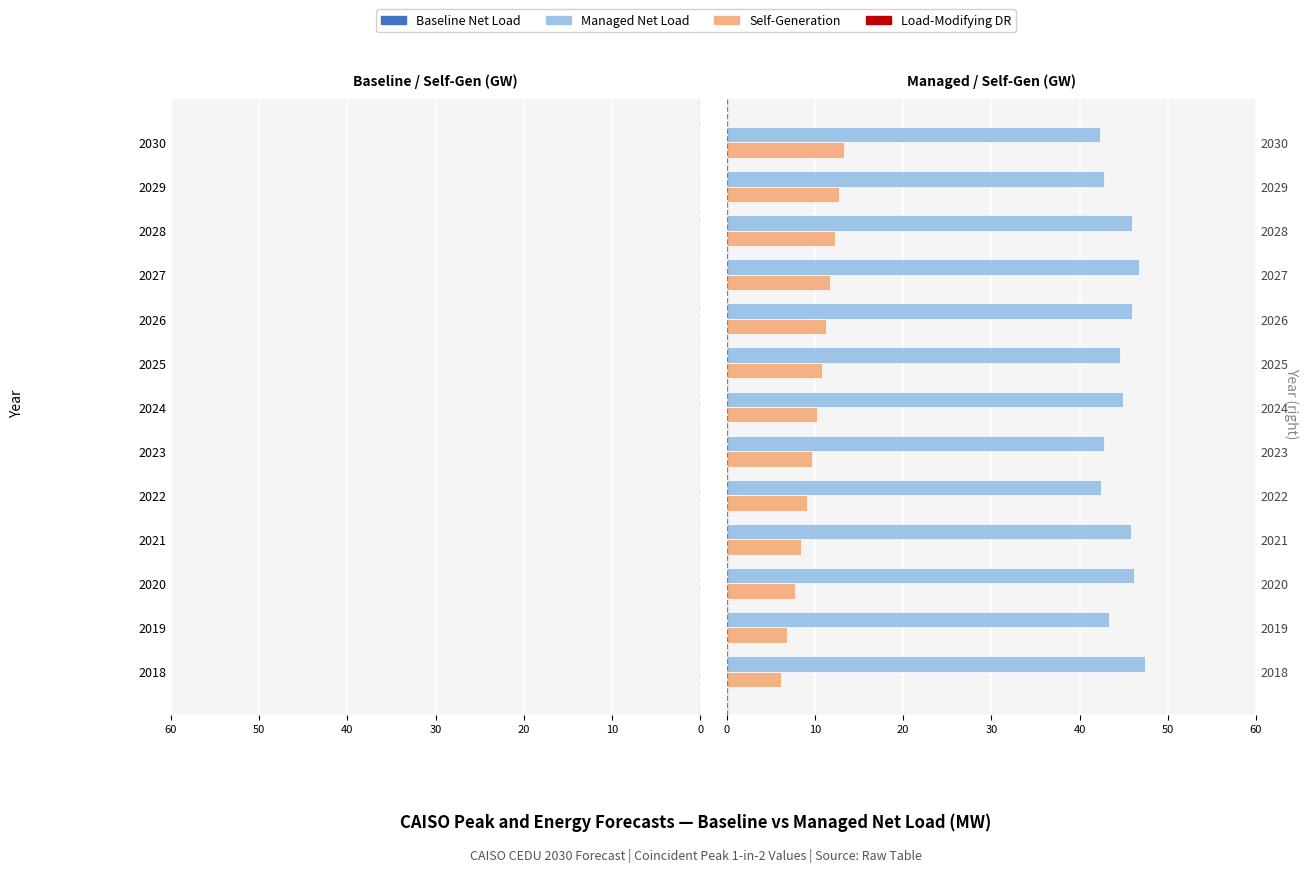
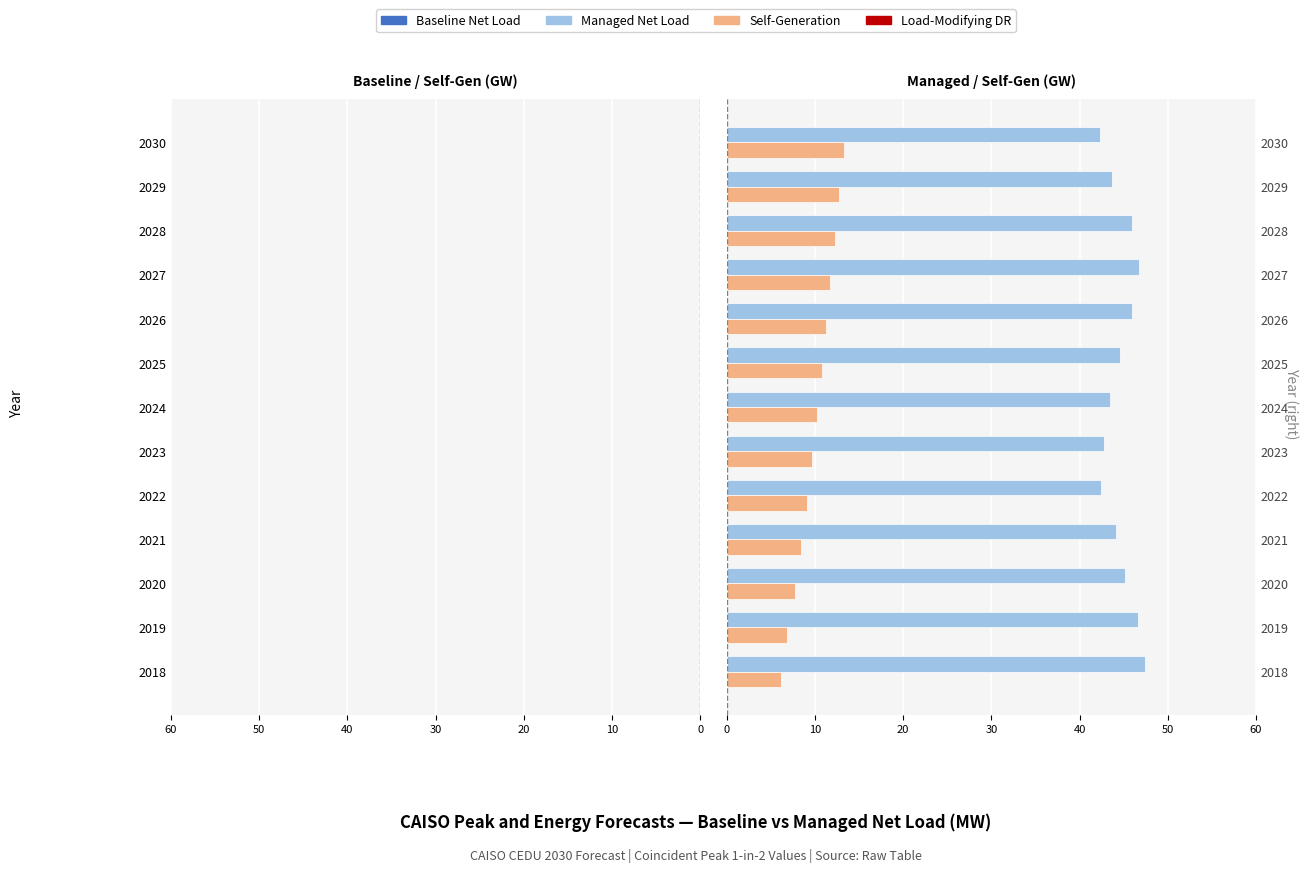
Managed / Self-Gen (GW), Managed Net Load, 2029: 43 -> 44
Managed / Self-Gen (GW), Managed Net Load, 2024: 45 -> 43
Managed / Self-Gen (GW), Managed Net Load, 2021: 46 -> 44
Managed / Self-Gen (GW), Managed Net Load, 2020: 46 -> 45
Managed / Self-Gen (GW), Managed Net Load, 2019: 43 -> 47
